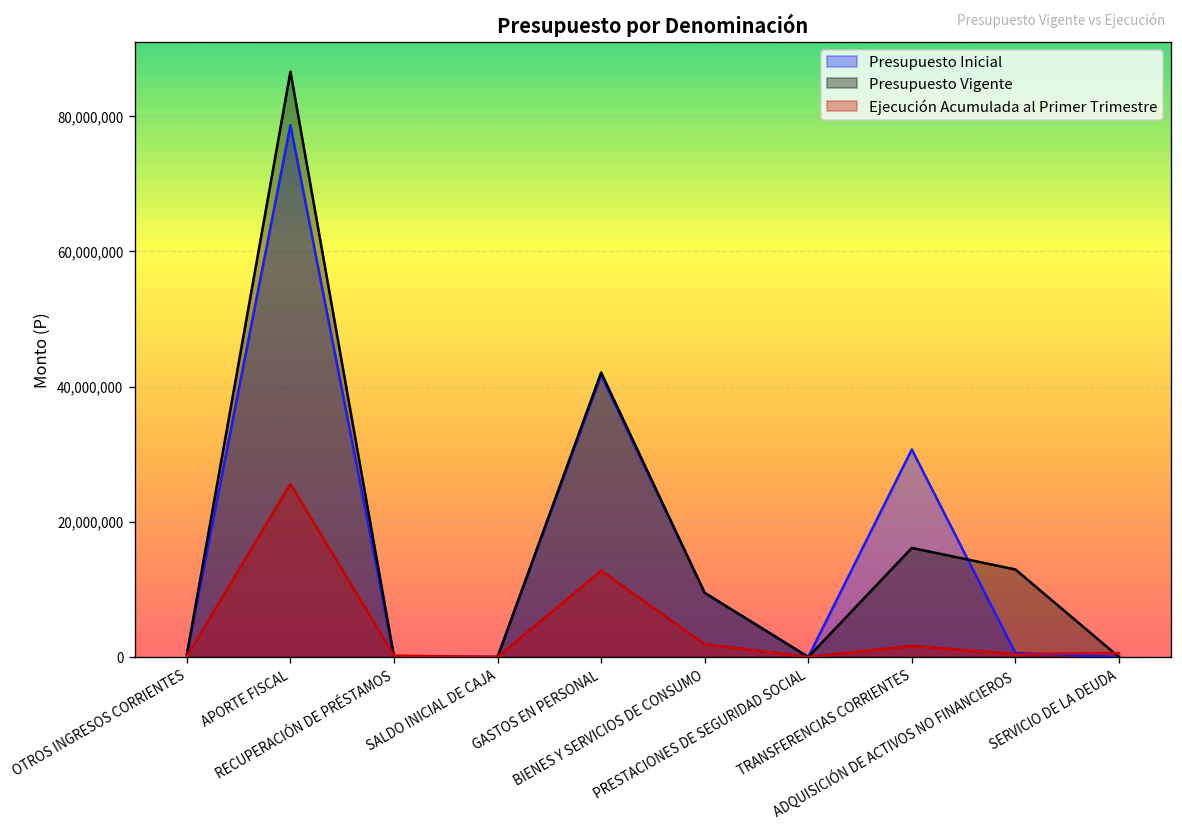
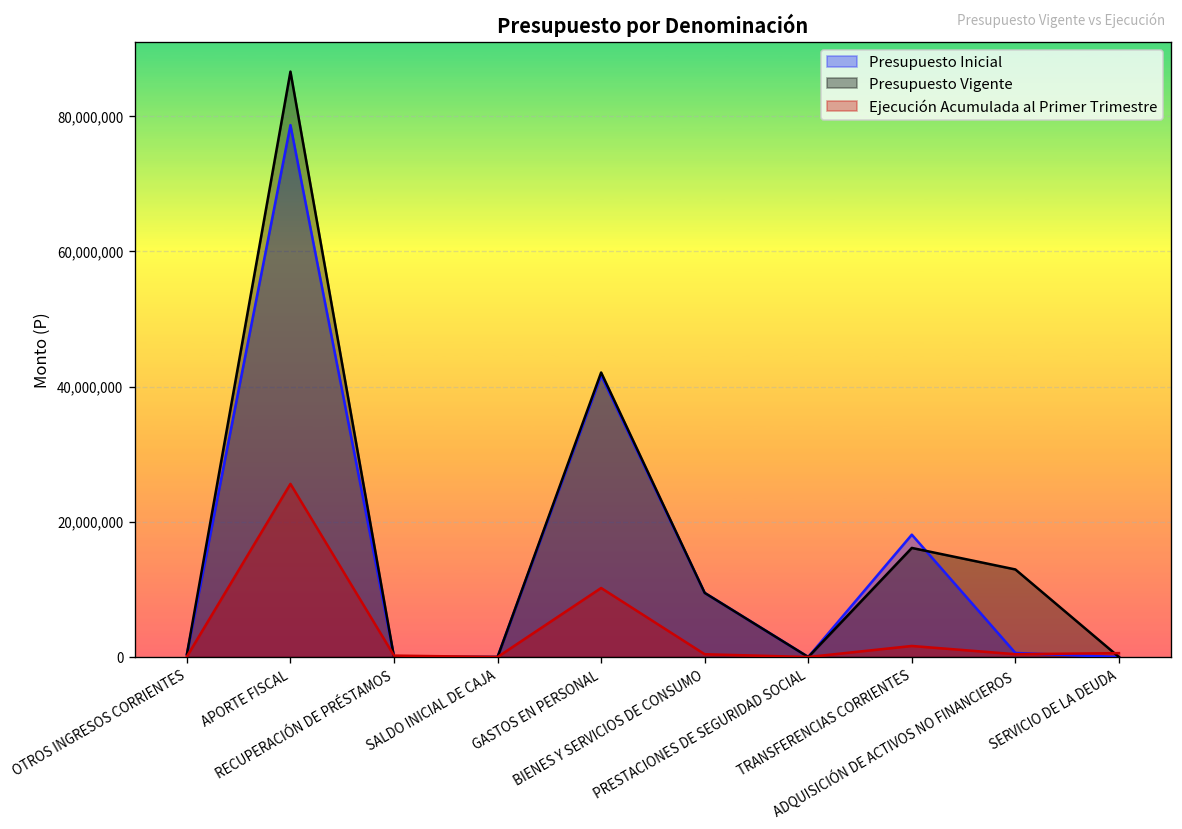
Ejecución Acumulada al Primer Trimestre, GASTOS EN PERSONAL: 13,000,000 -> 10,000,000
Ejecución Acumulada al Primer Trimestre, BIENES Y SERVICIOS DE CONSUMO: 2,000,000 -> 0
Presupuesto Inicial, TRANSFERENCIAS CORRIENTES: 31,000,000 -> 18,000,000
